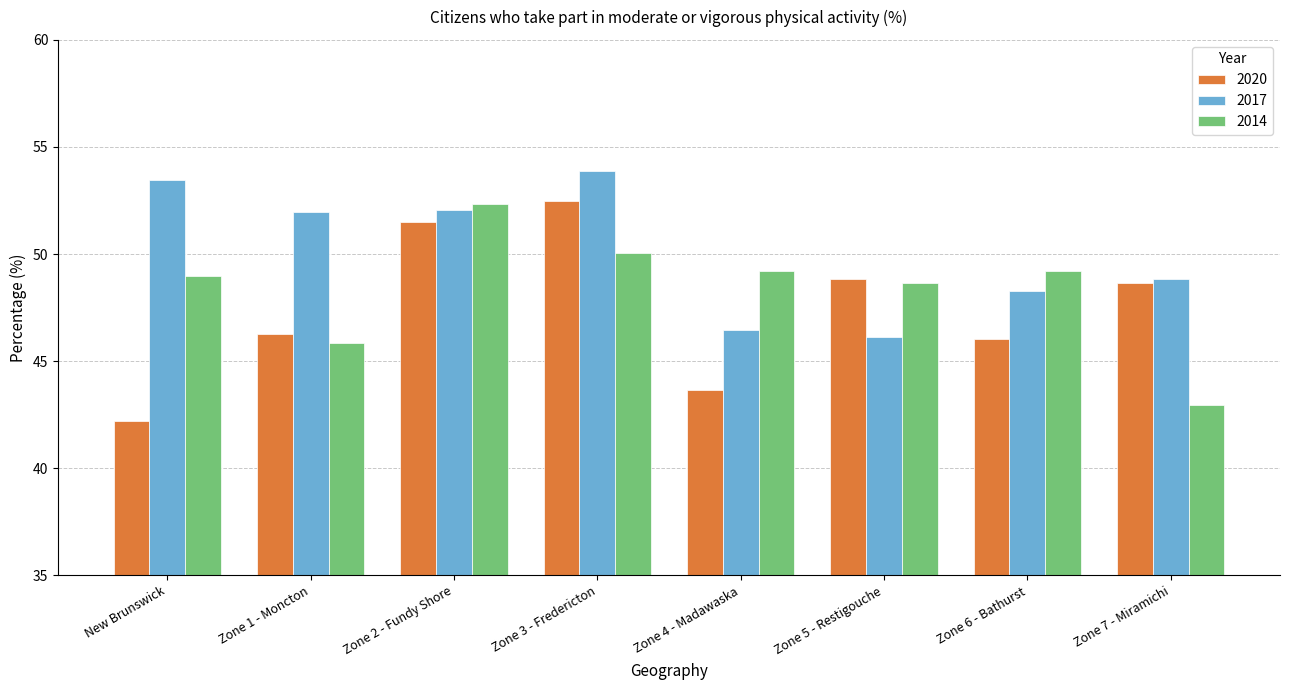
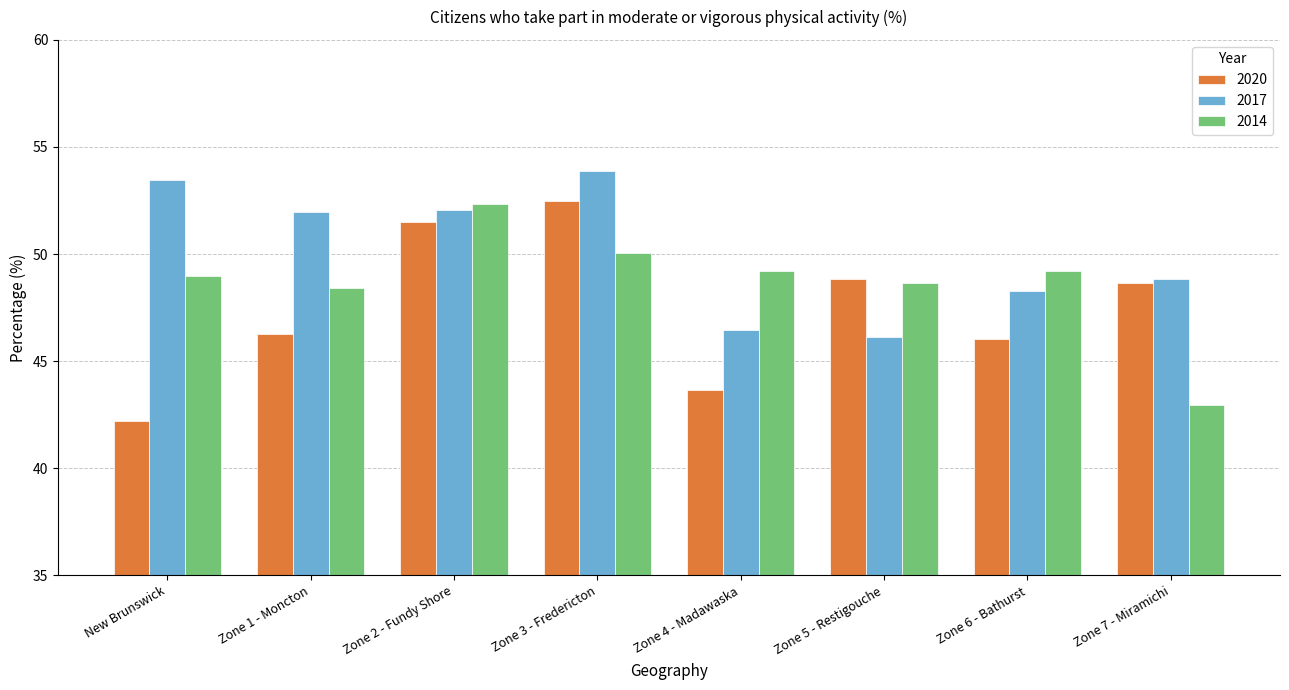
2014, Zone 1 - Moncton: 45.9 -> 48.4
